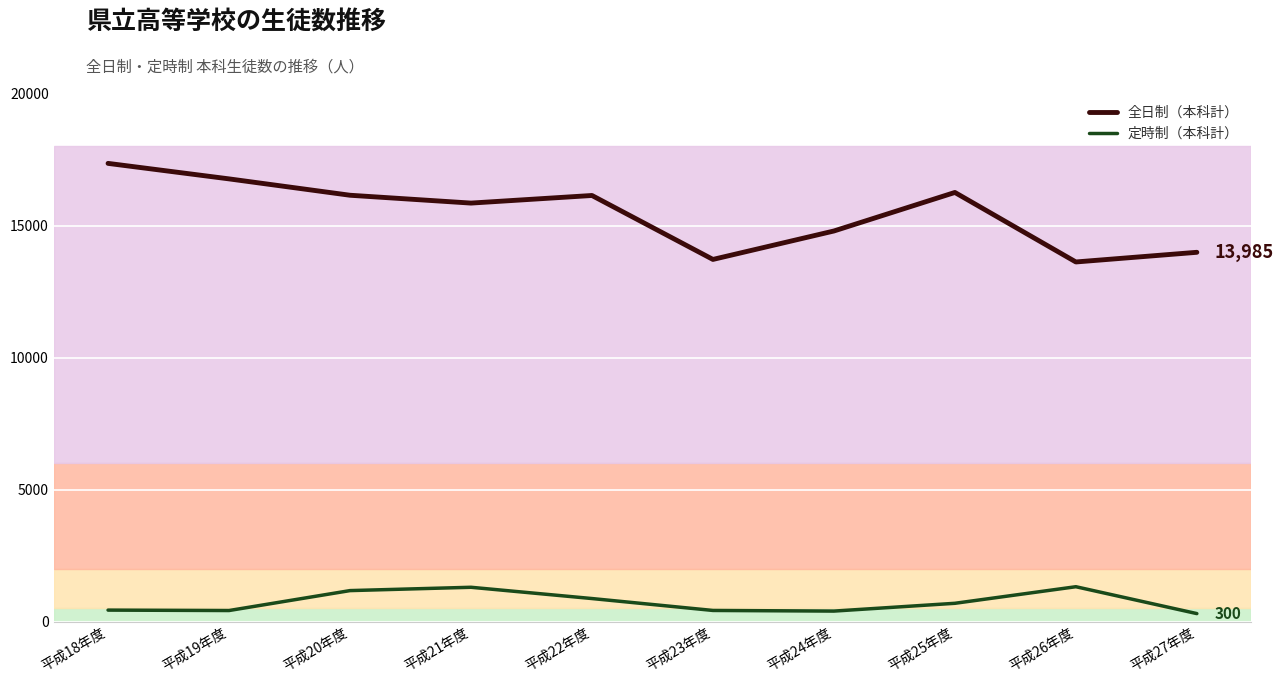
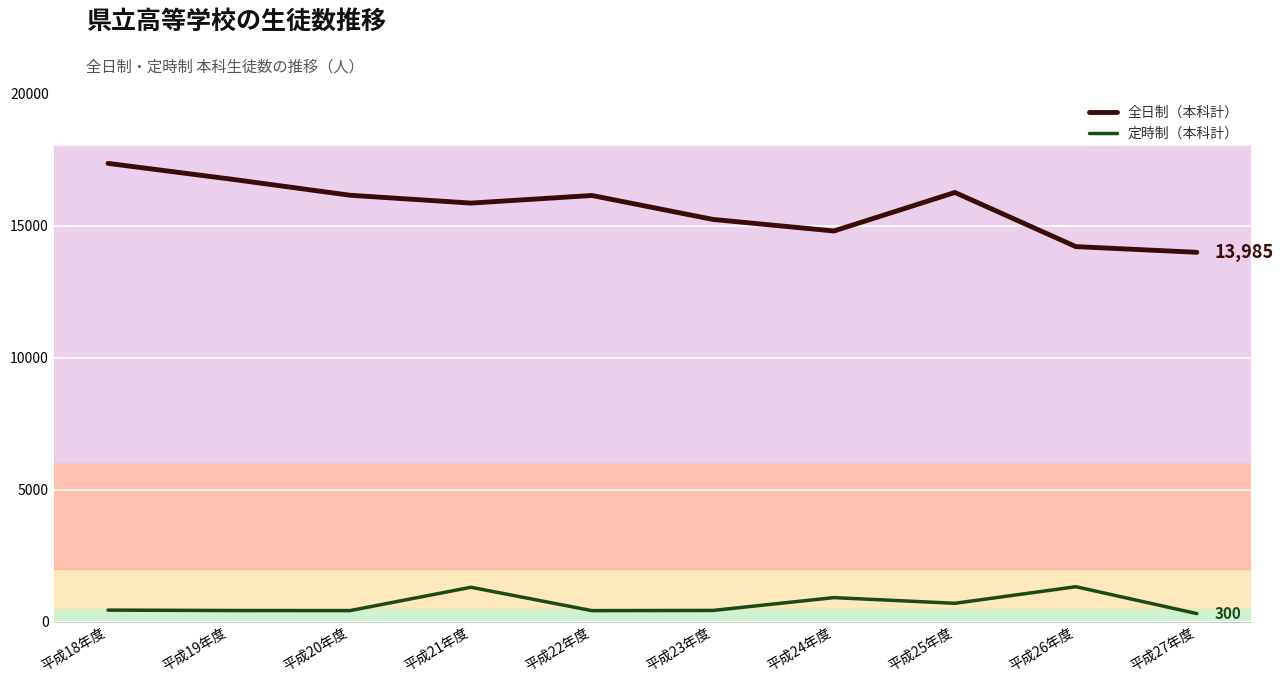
定時制（本科計）, 平成20年度: 1200 -> 400
定時制（本科計）, 平成22年度: 900 -> 400
全日制（本科計）, 平成23年度: 13700 -> 15200
定時制（本科計）, 平成24年度: 400 -> 900
全日制（本科計）, 平成26年度: 13600 -> 14200
